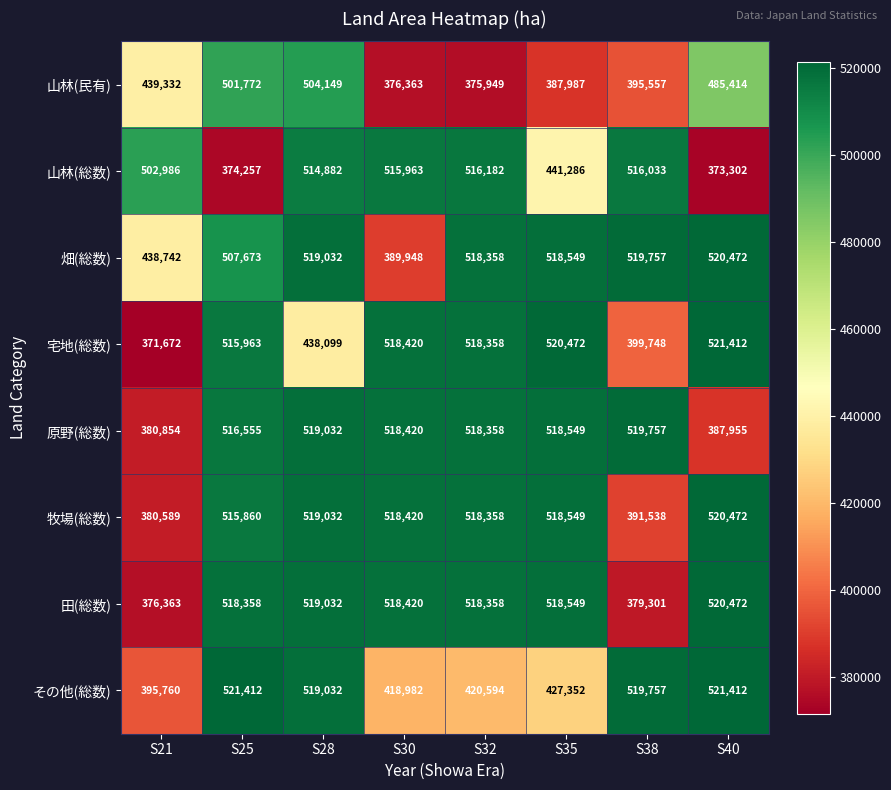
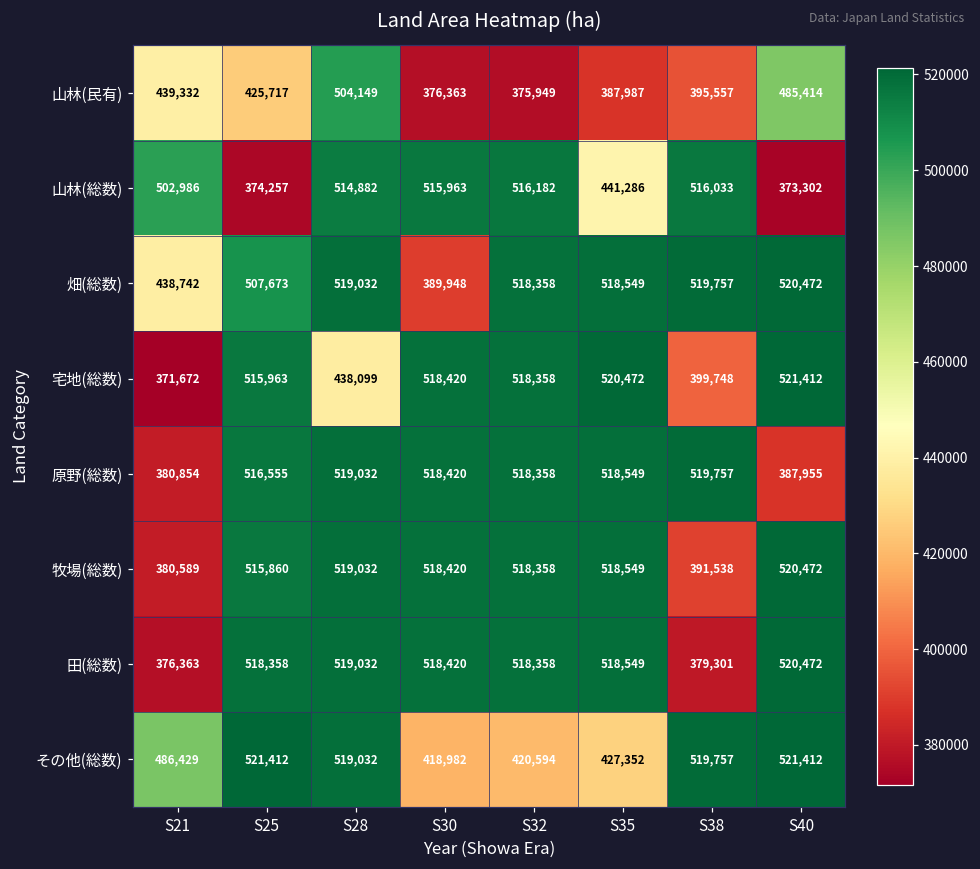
山林(民有), S25: 501,772 -> 425,717
その他(総数), S21: 395,760 -> 486,429
